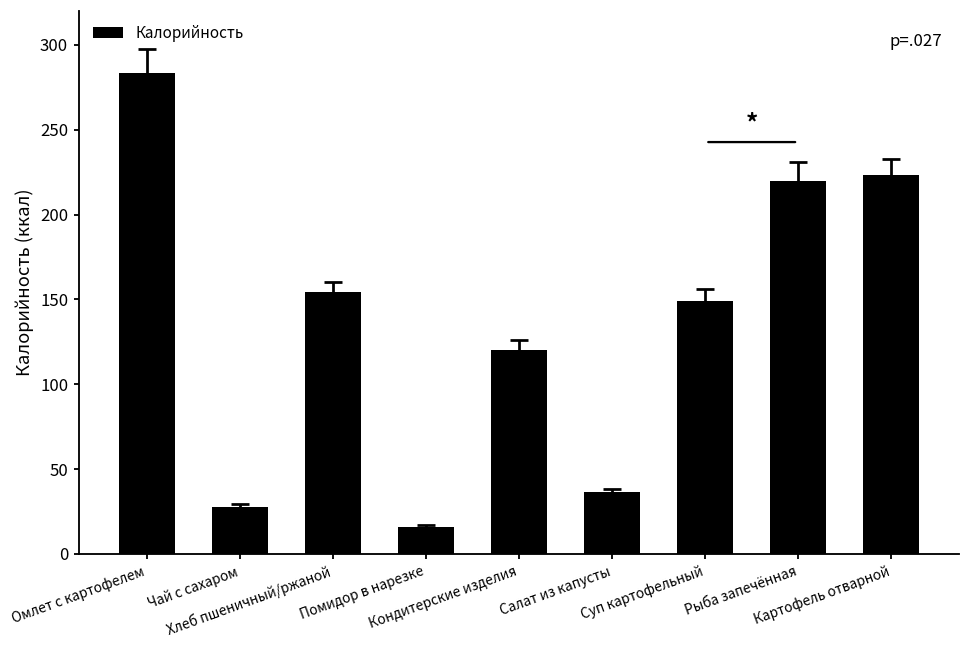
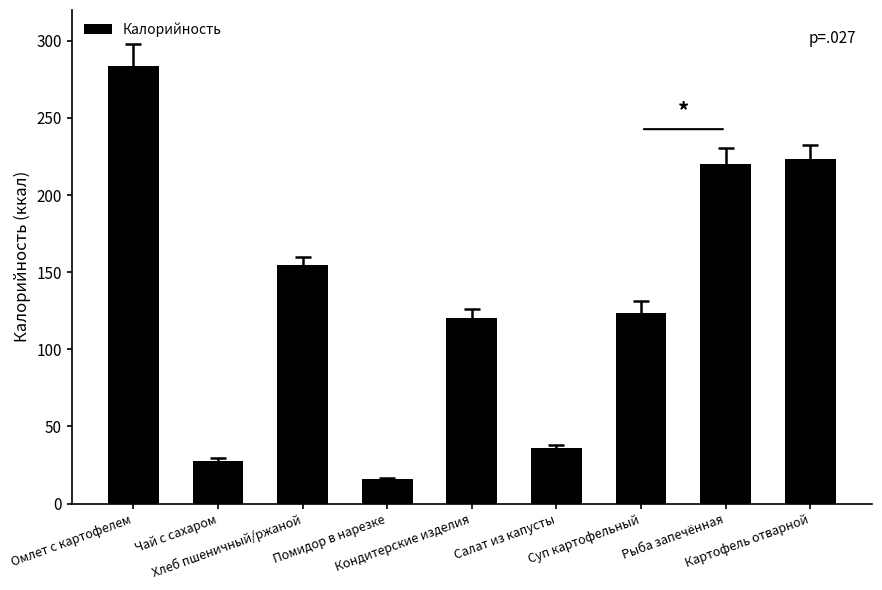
Калорийность, Суп картофельный: 149 -> 124
